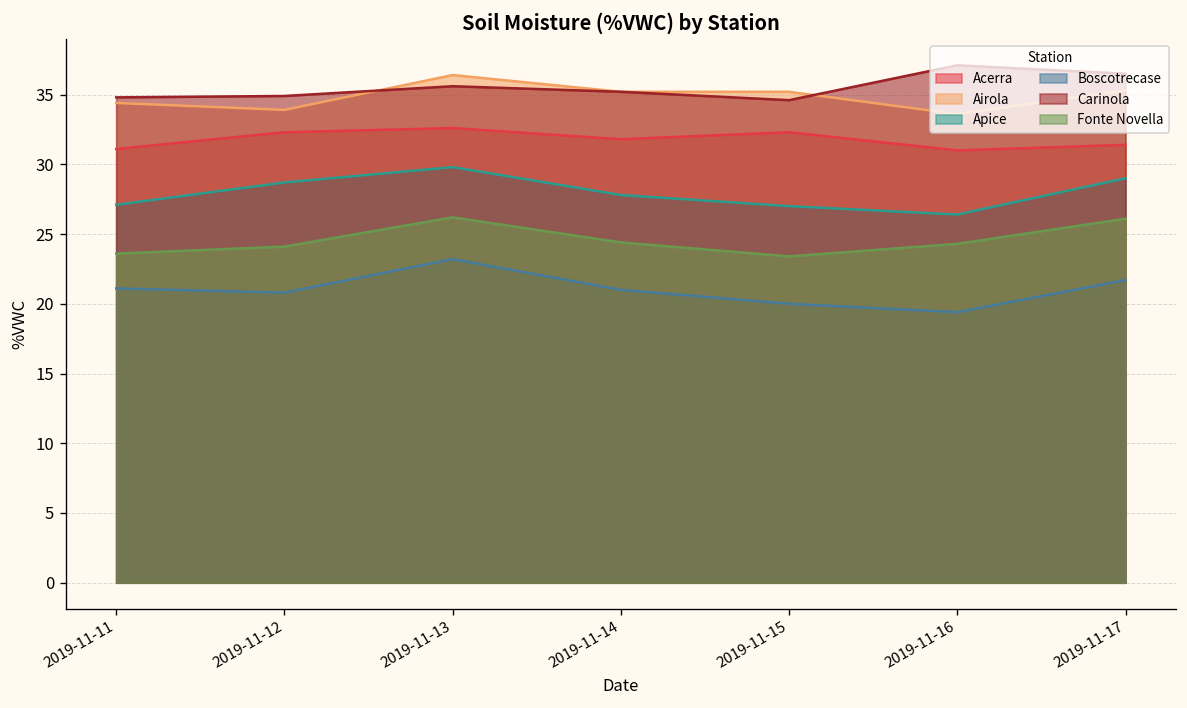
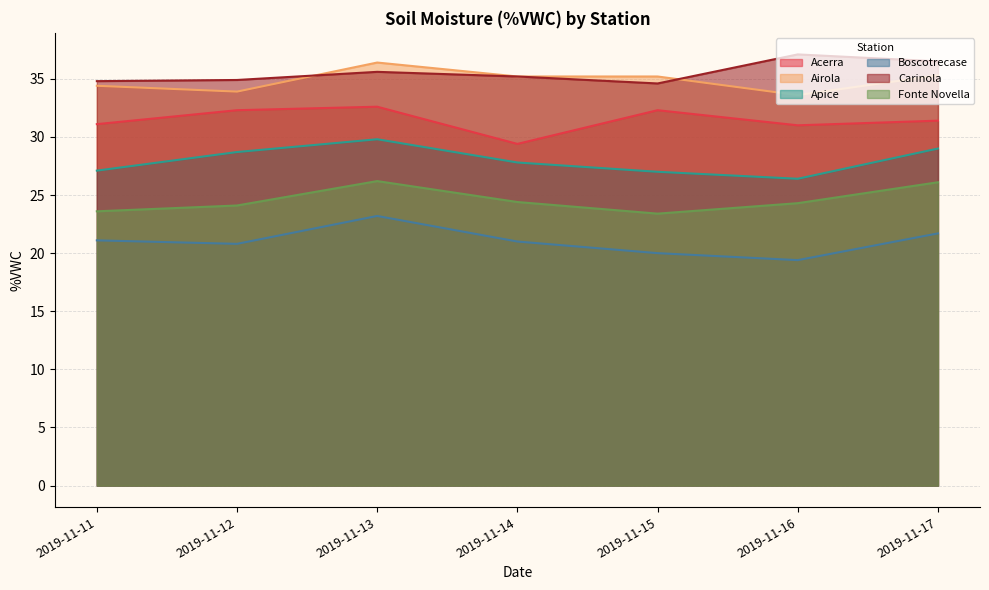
Acerra, 2019-11-14: 31.8 -> 29.4
